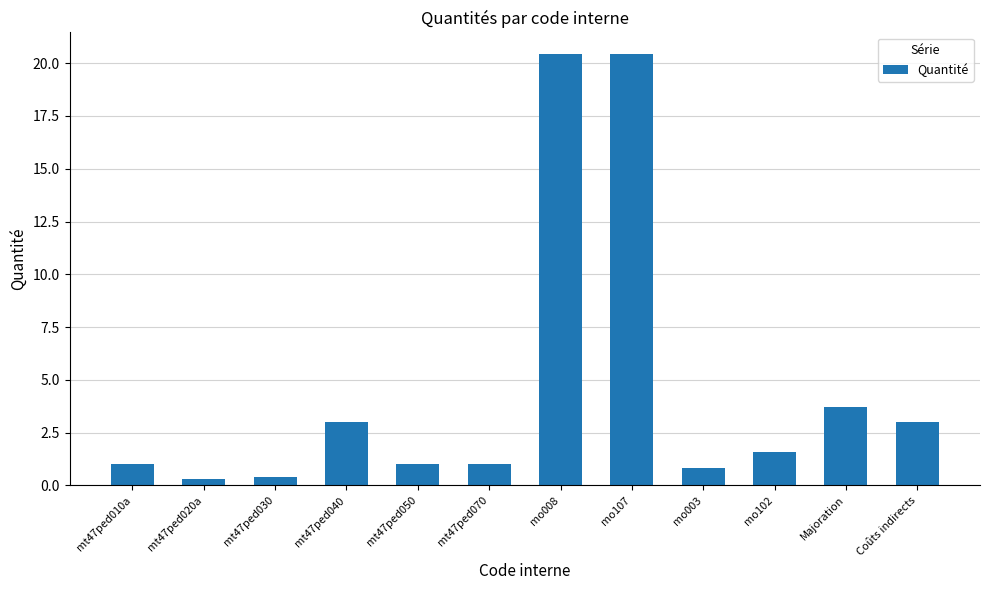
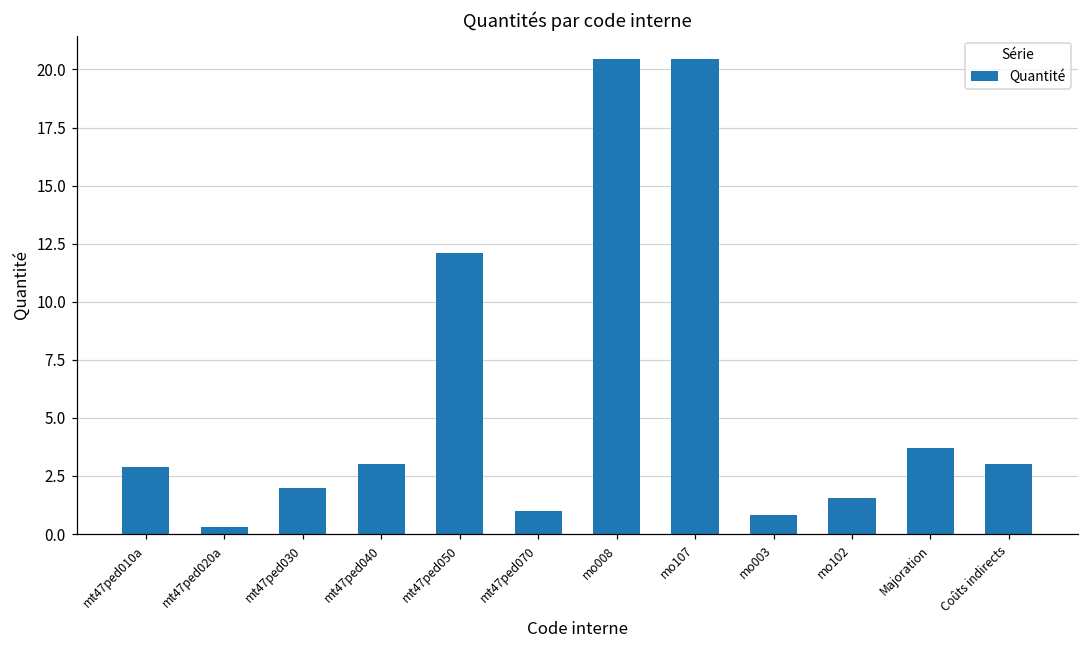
mt47ped010a: 1.0 -> 2.9
mt47ped030: 0.4 -> 2.0
mt47ped050: 1.0 -> 12.1
